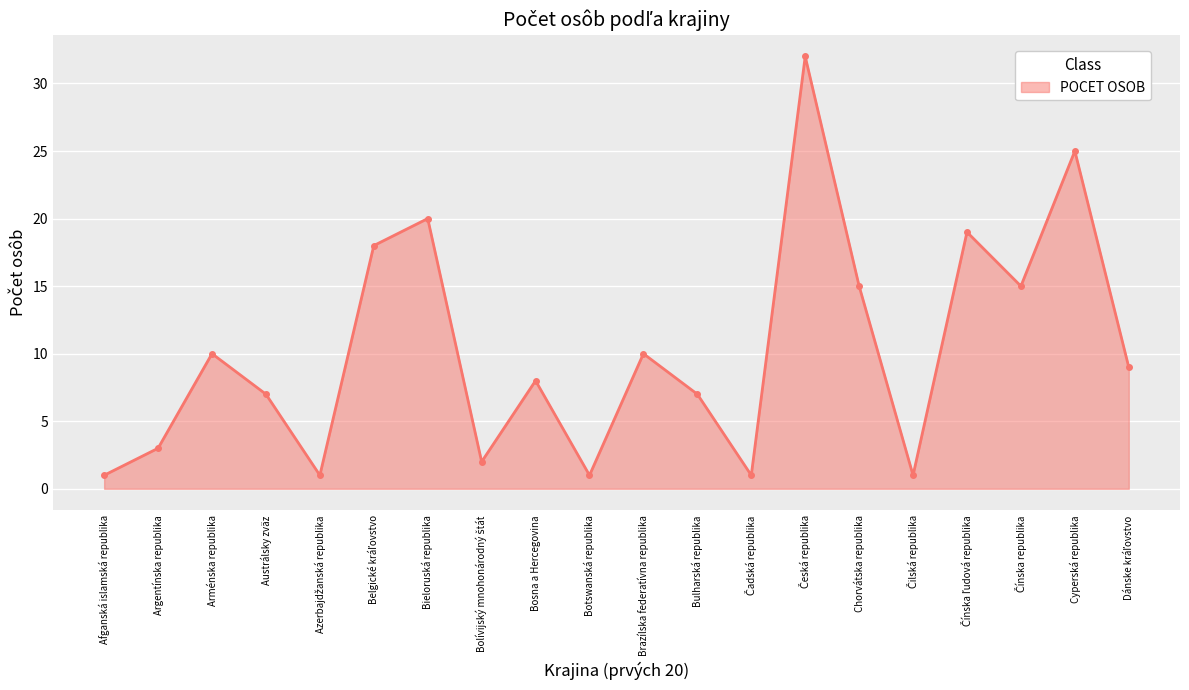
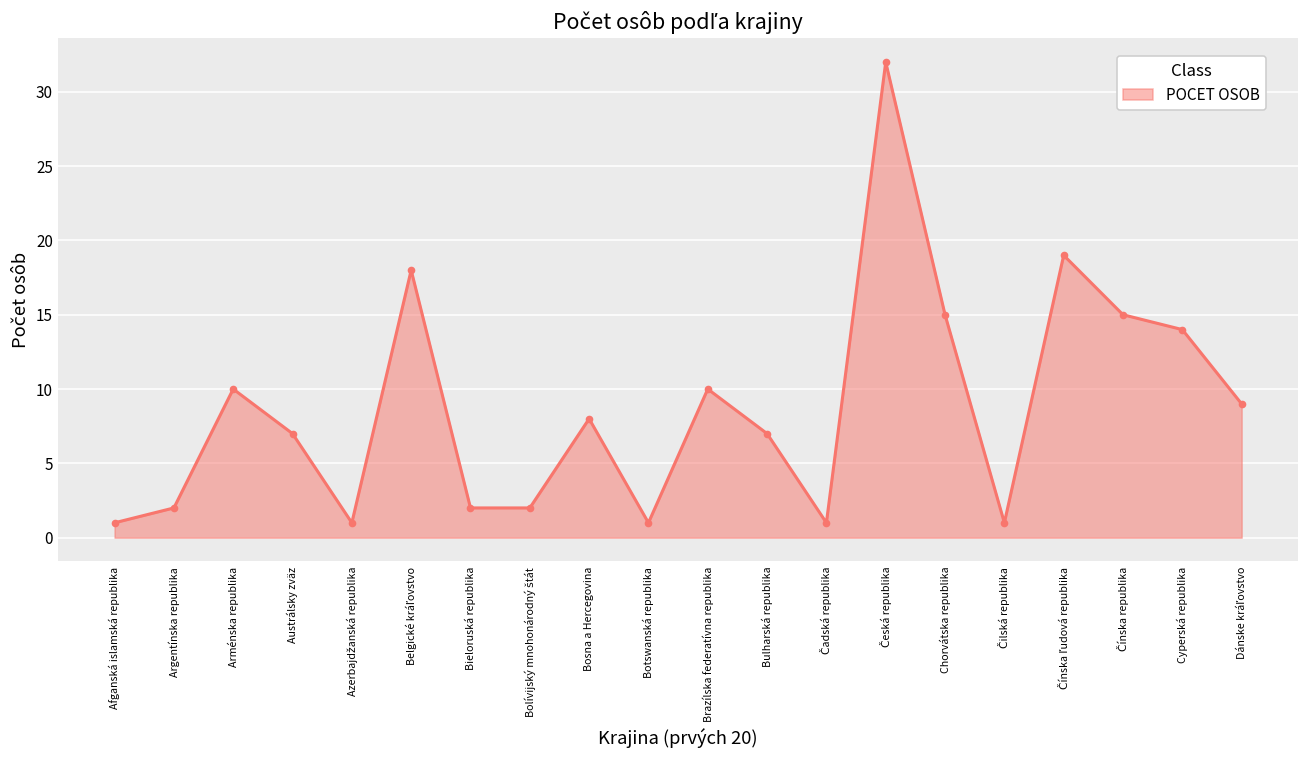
Argentínska republika: 3 -> 2
Bieloruská republika: 20 -> 2
Cyperská republika: 25 -> 14
